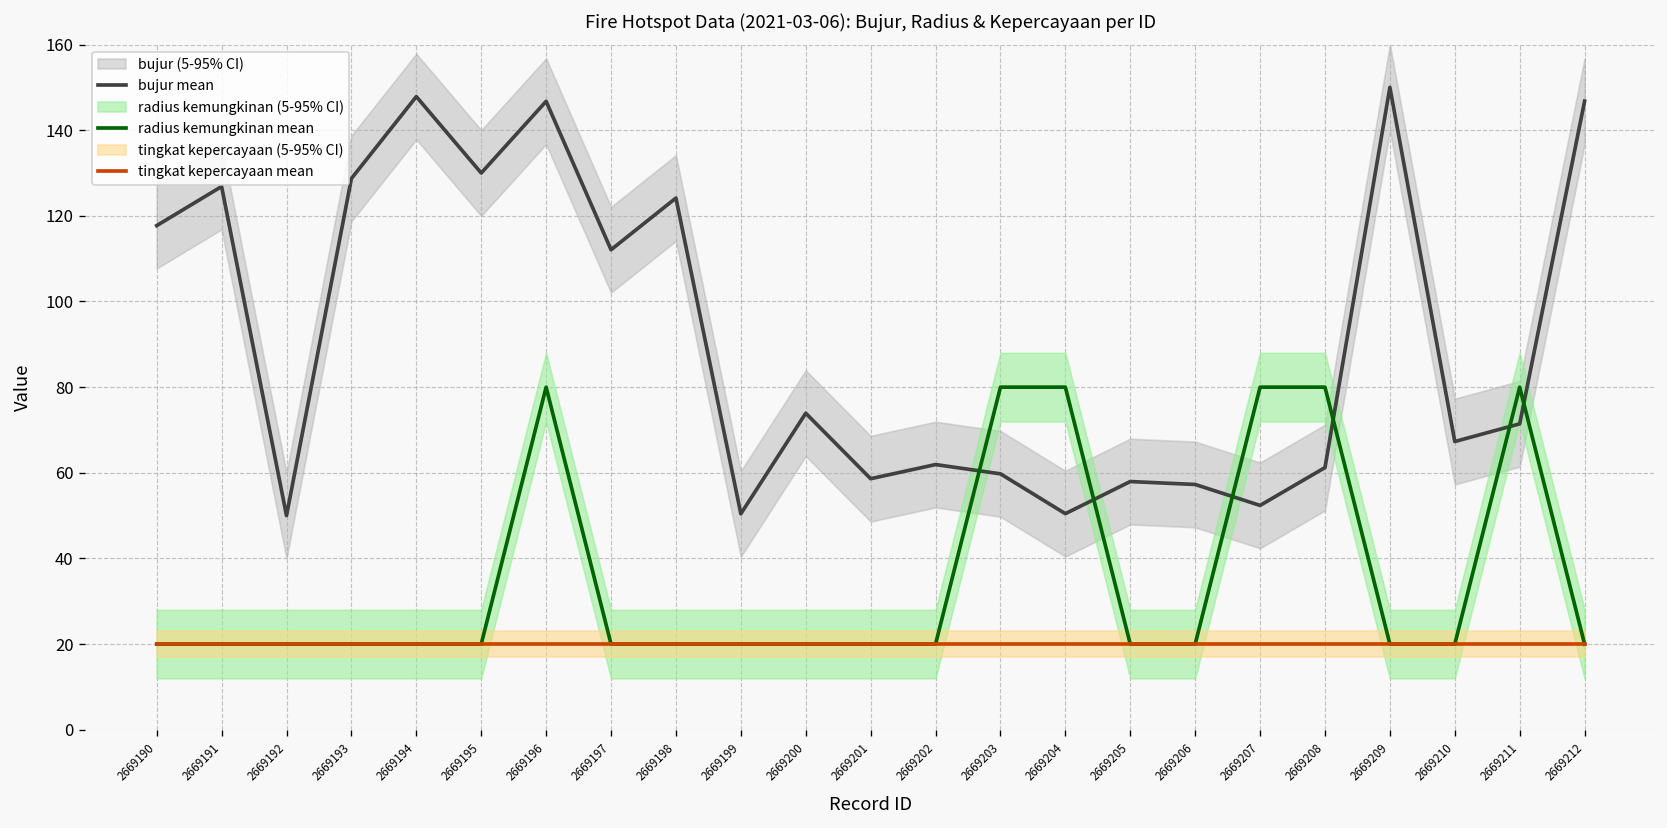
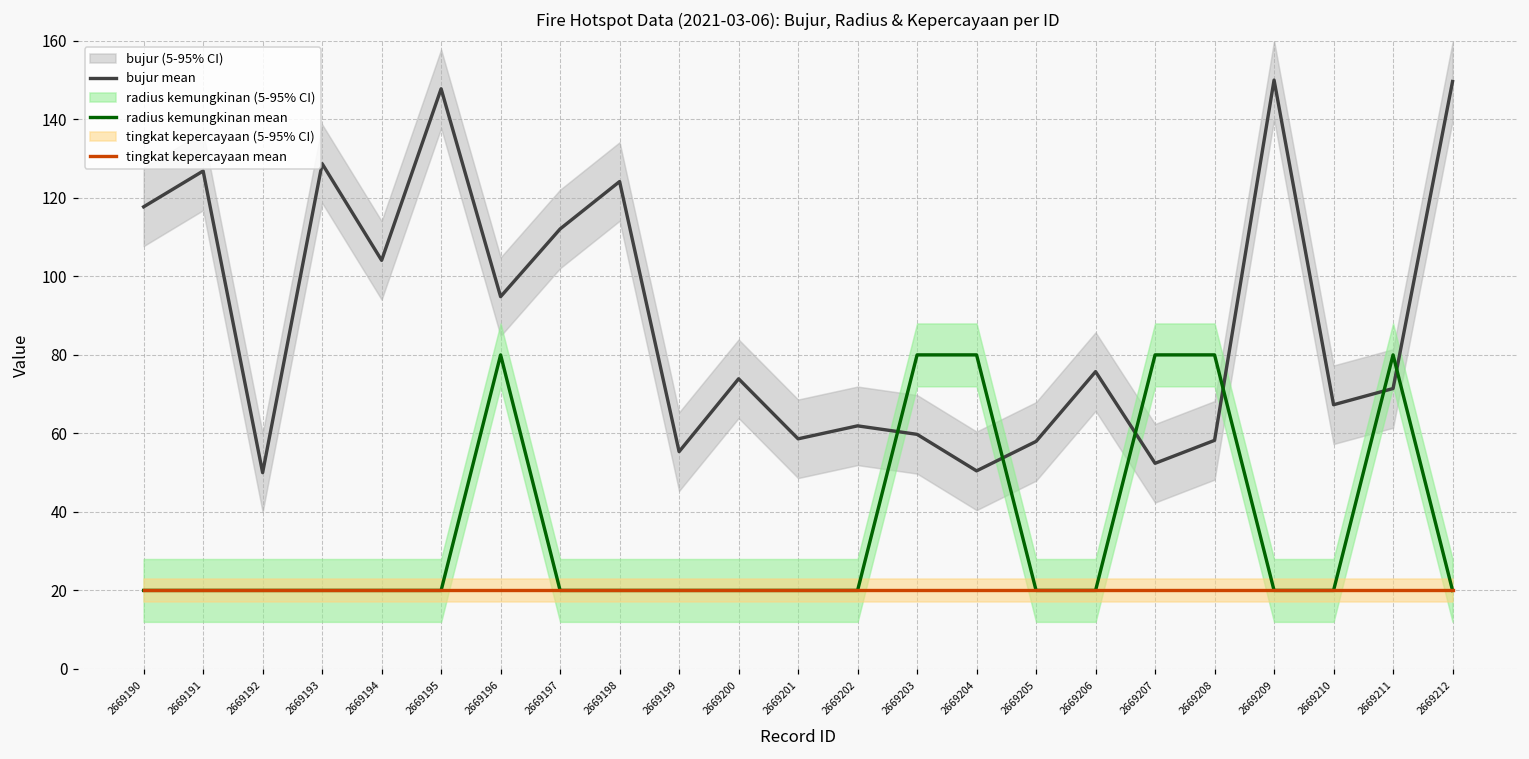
bujur mean, 2669194: 148 -> 104
bujur mean, 2669195: 130 -> 148
bujur mean, 2669196: 147 -> 95
bujur mean, 2669199: 50 -> 55
bujur mean, 2669206: 57 -> 76
bujur mean, 2669208: 61 -> 58
bujur mean, 2669212: 147 -> 150
